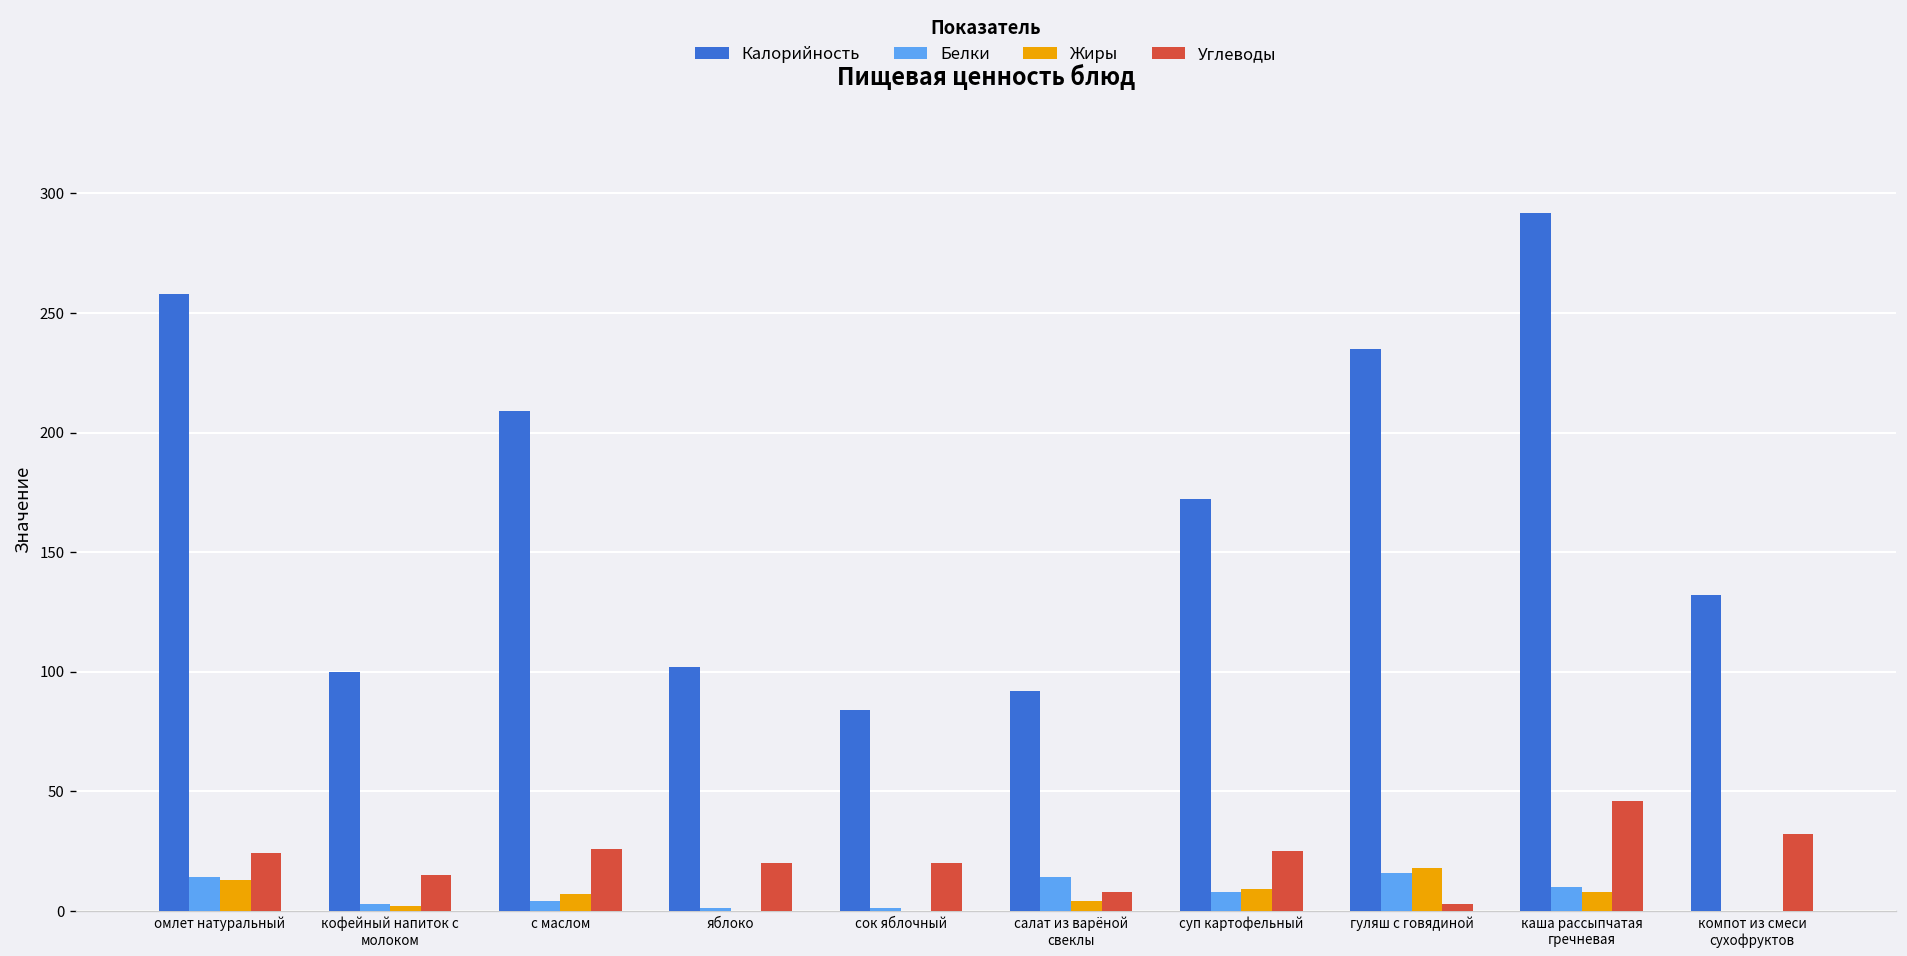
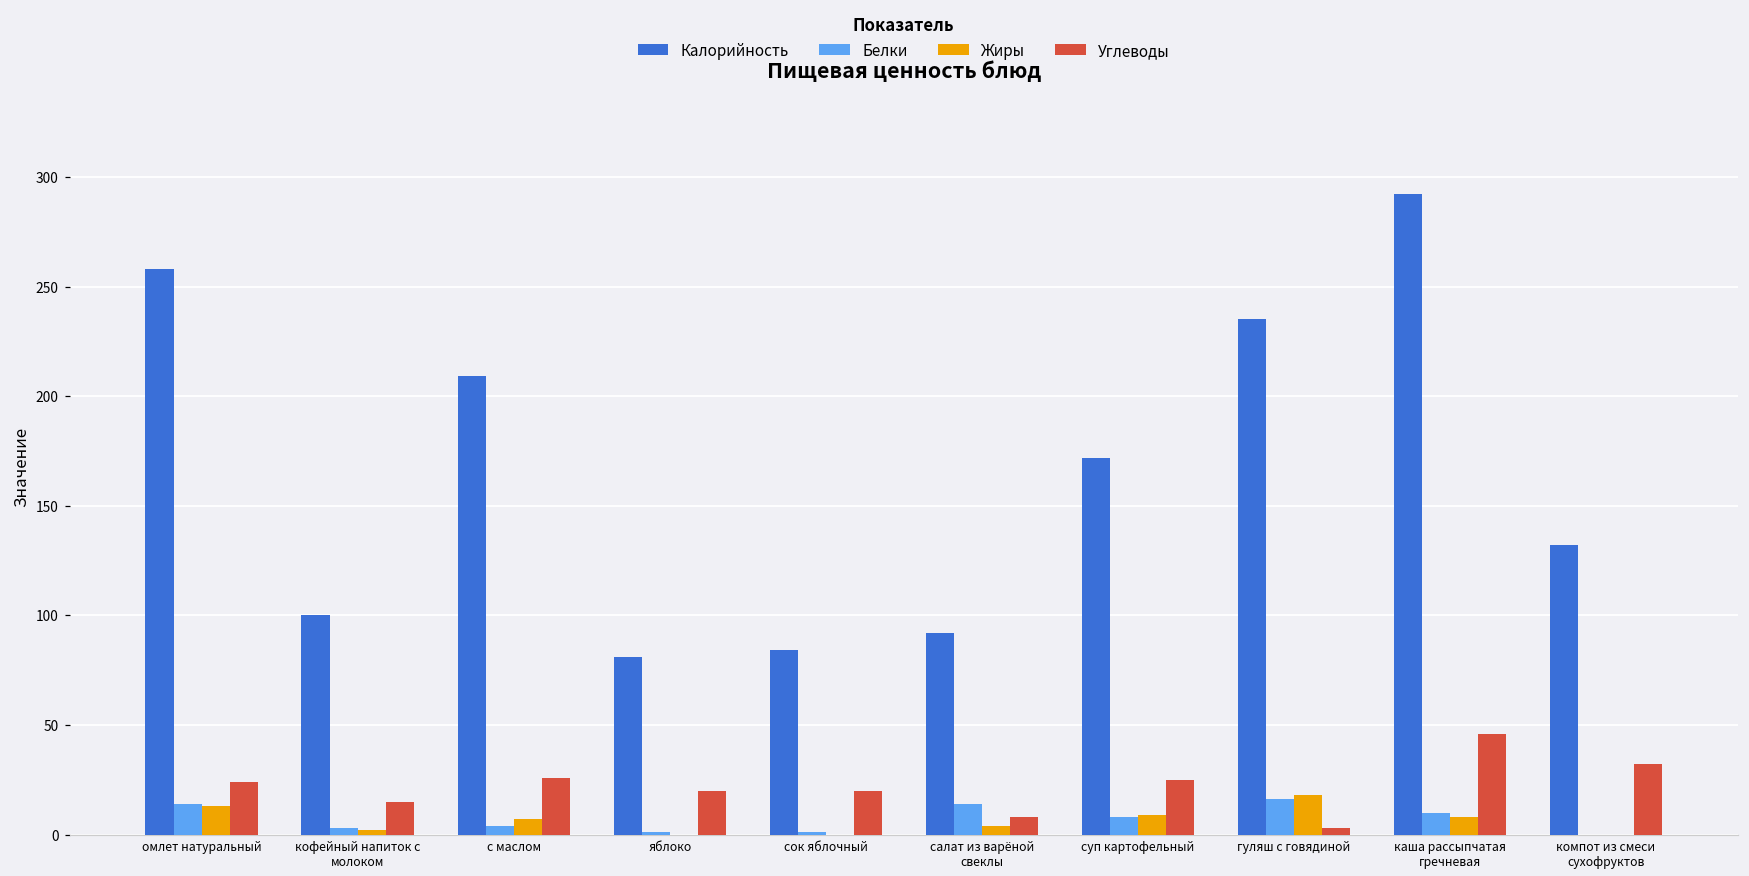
Калорийность, яблоко: 102 -> 81
